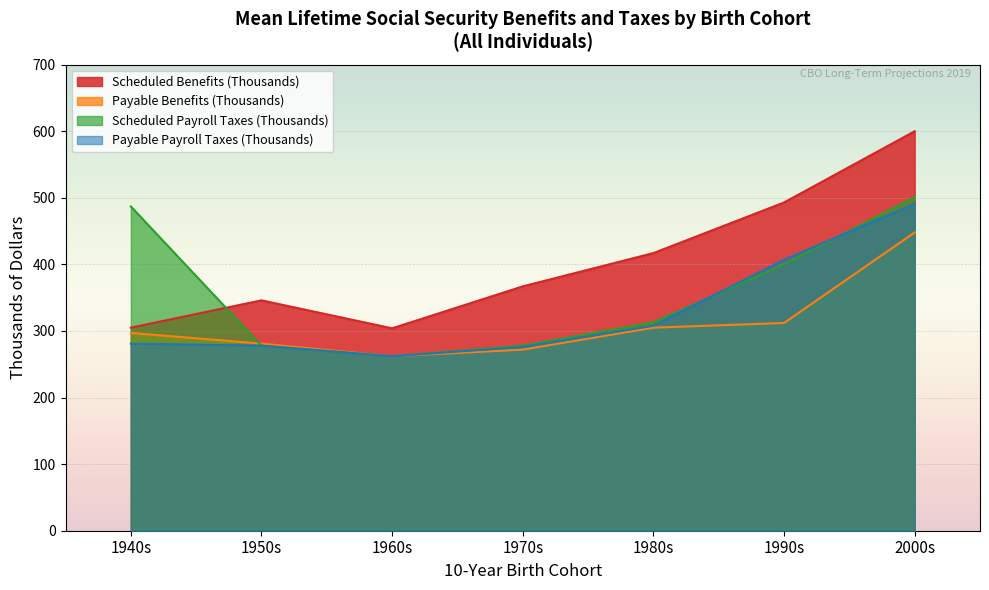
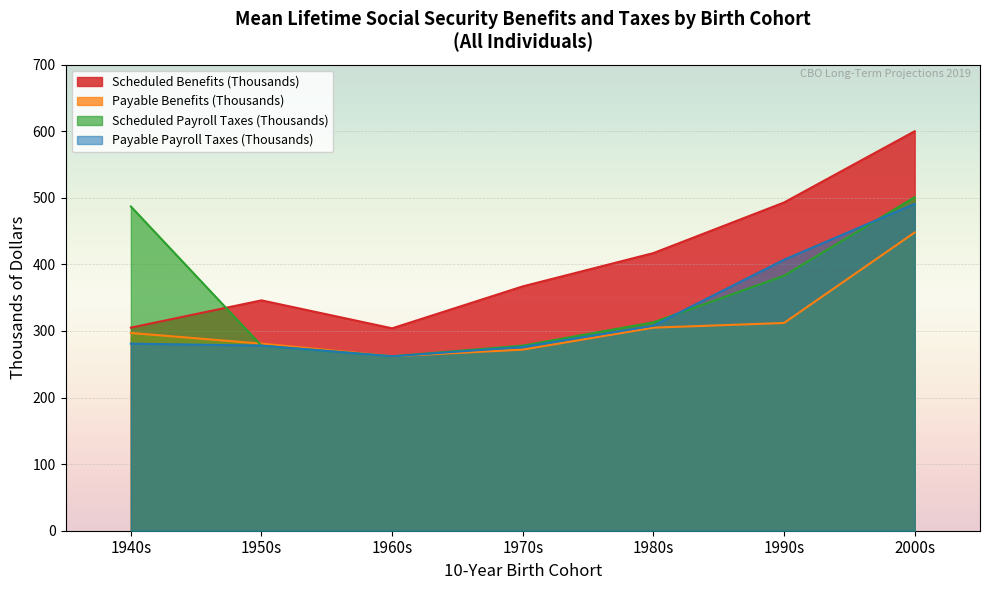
Scheduled Payroll Taxes (Thousands), 1990s: 400 -> 380
